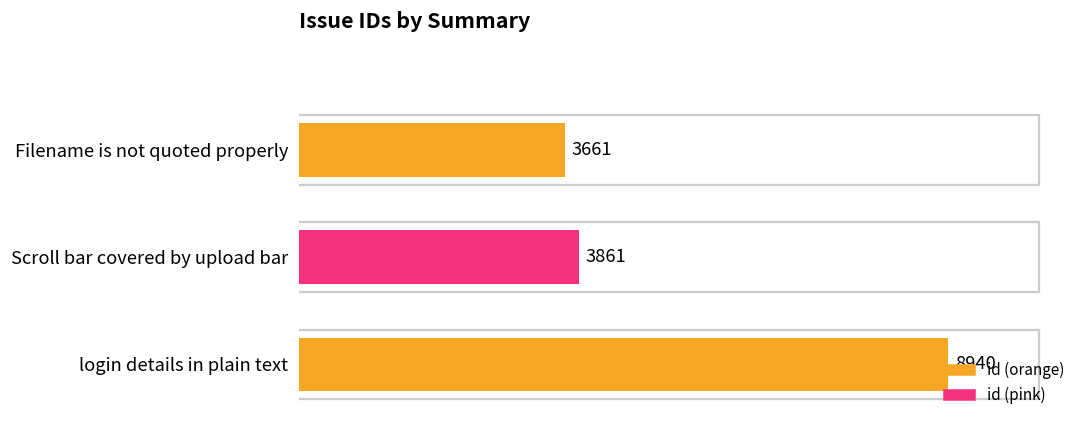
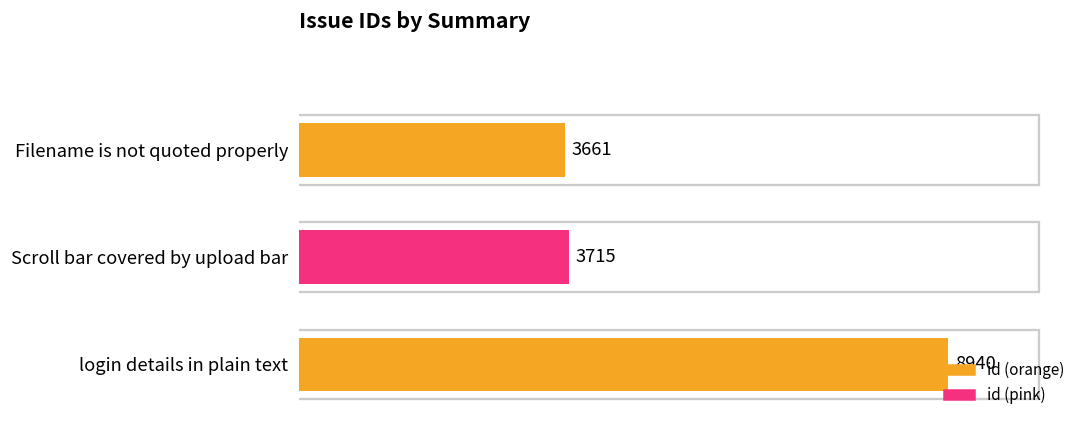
Scroll bar covered by upload bar: 3861 -> 3715
